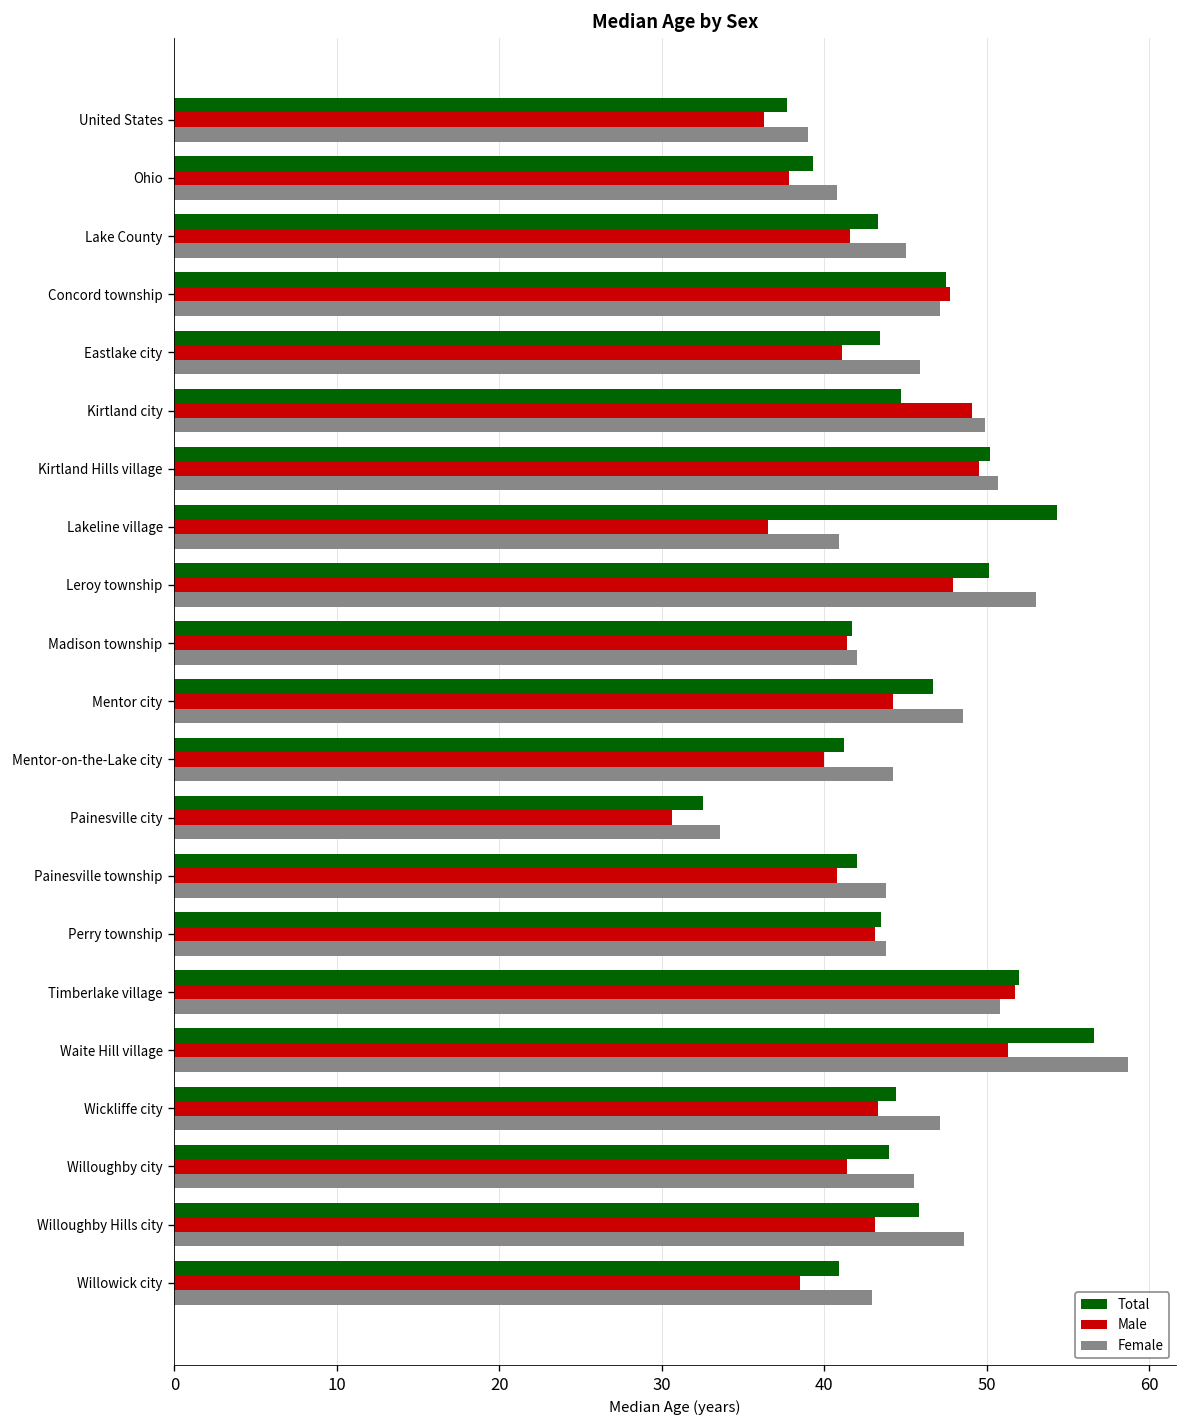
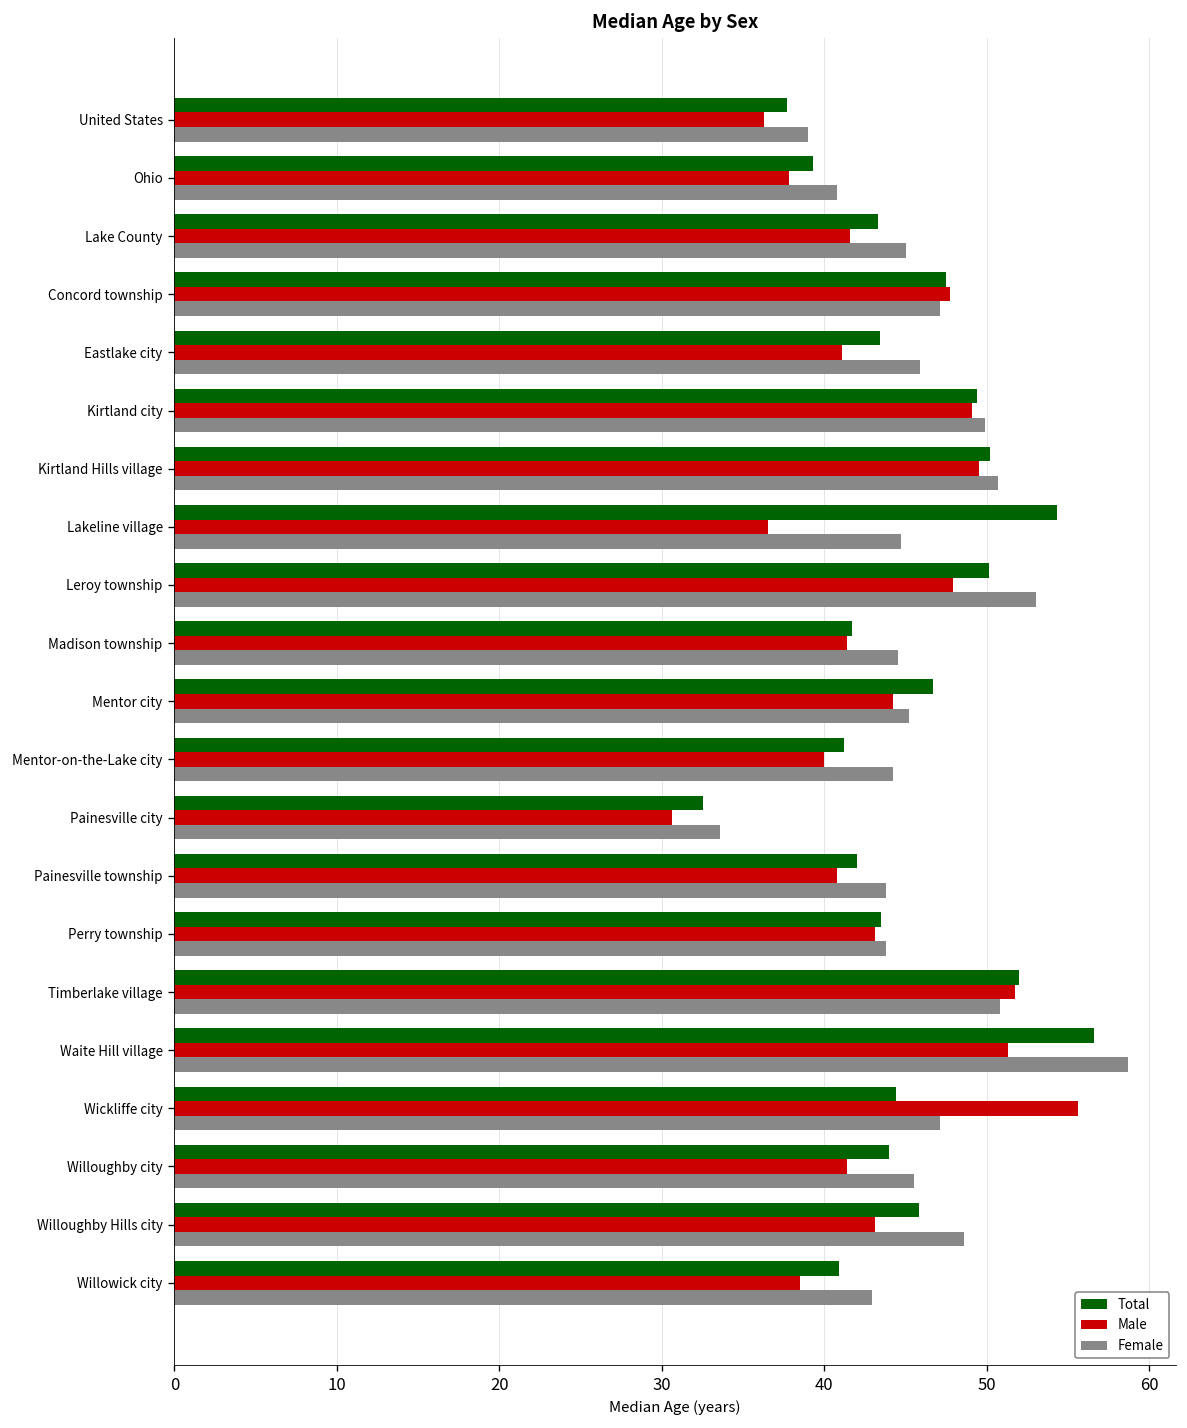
Total, Kirtland city: 44.7 -> 49.4
Female, Lakeline village: 40.9 -> 44.7
Female, Madison township: 42.0 -> 44.5
Female, Mentor city: 48.5 -> 45.2
Male, Wickliffe city: 43.3 -> 55.6
